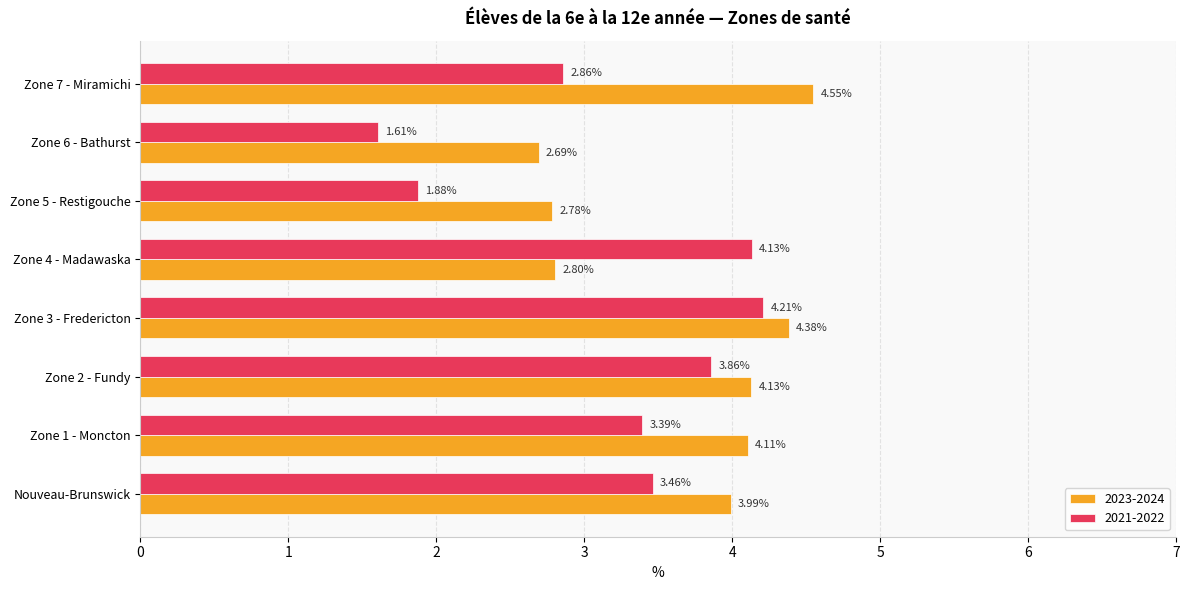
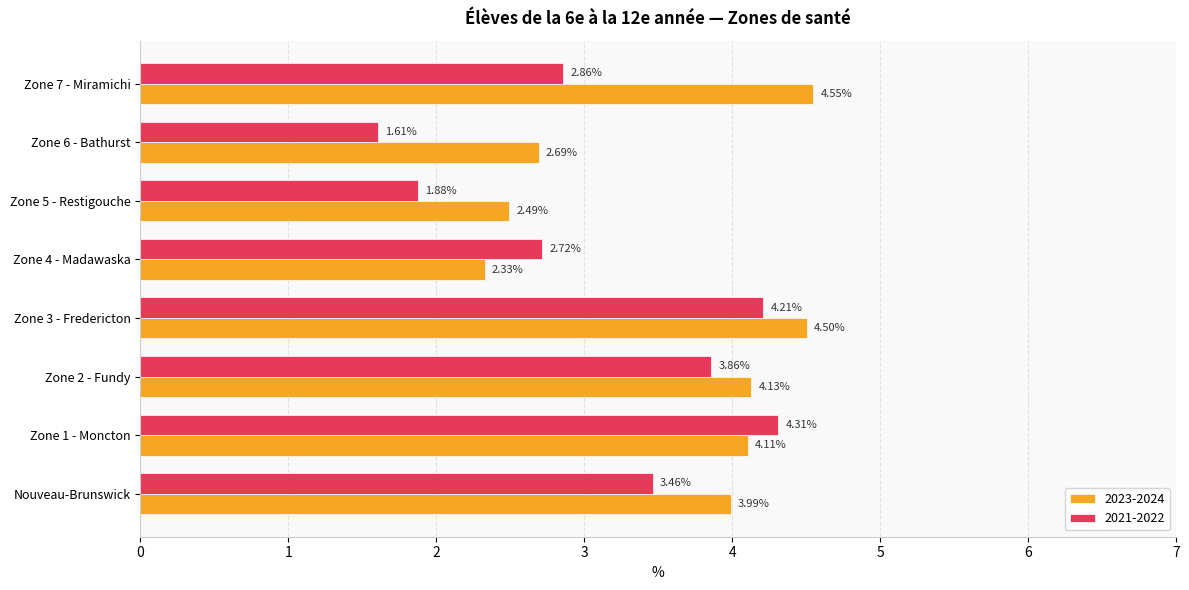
2023-2024, Zone 5 - Restigouche: 2.78% -> 2.49%
2021-2022, Zone 4 - Madawaska: 4.13% -> 2.72%
2023-2024, Zone 4 - Madawaska: 2.80% -> 2.33%
2023-2024, Zone 3 - Fredericton: 4.38% -> 4.50%
2021-2022, Zone 1 - Moncton: 3.39% -> 4.31%
